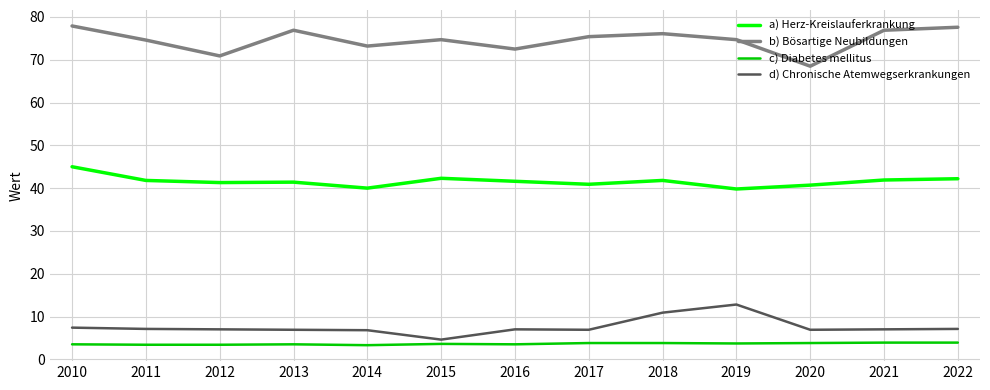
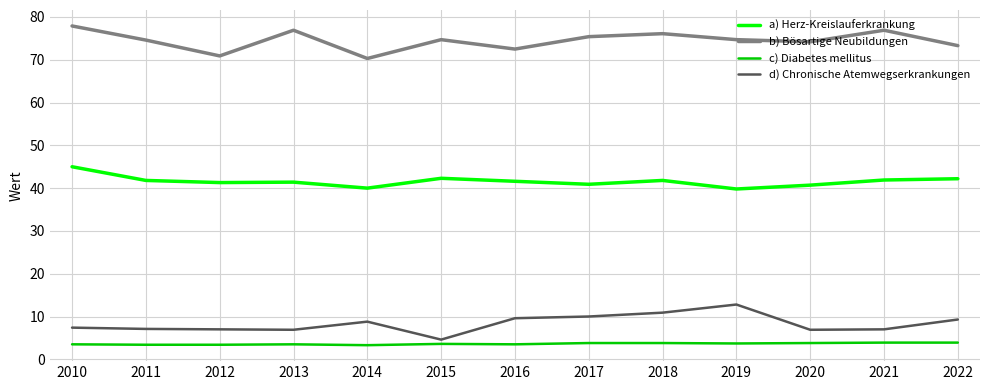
b) Bösartige Neubildungen, 2014: 73 -> 70
d) Chronische Atemwegserkrankungen, 2014: 7 -> 9
d) Chronische Atemwegserkrankungen, 2016: 7 -> 10
d) Chronische Atemwegserkrankungen, 2017: 7 -> 10
b) Bösartige Neubildungen, 2020: 69 -> 74
b) Bösartige Neubildungen, 2022: 78 -> 73
d) Chronische Atemwegserkrankungen, 2022: 7 -> 9
